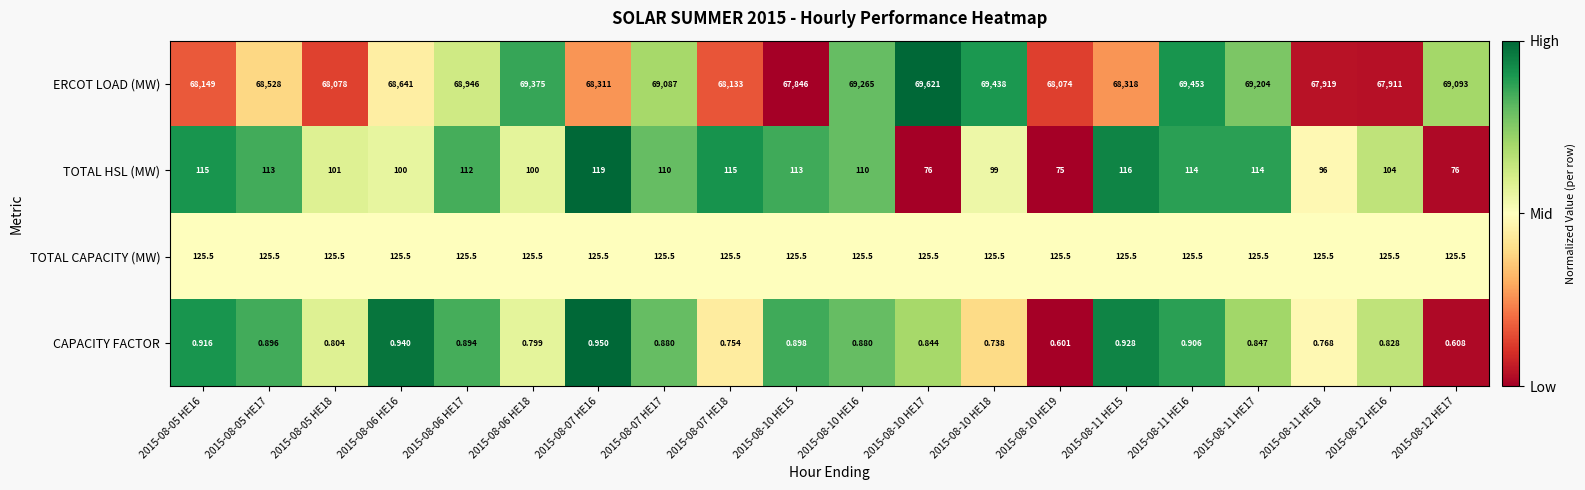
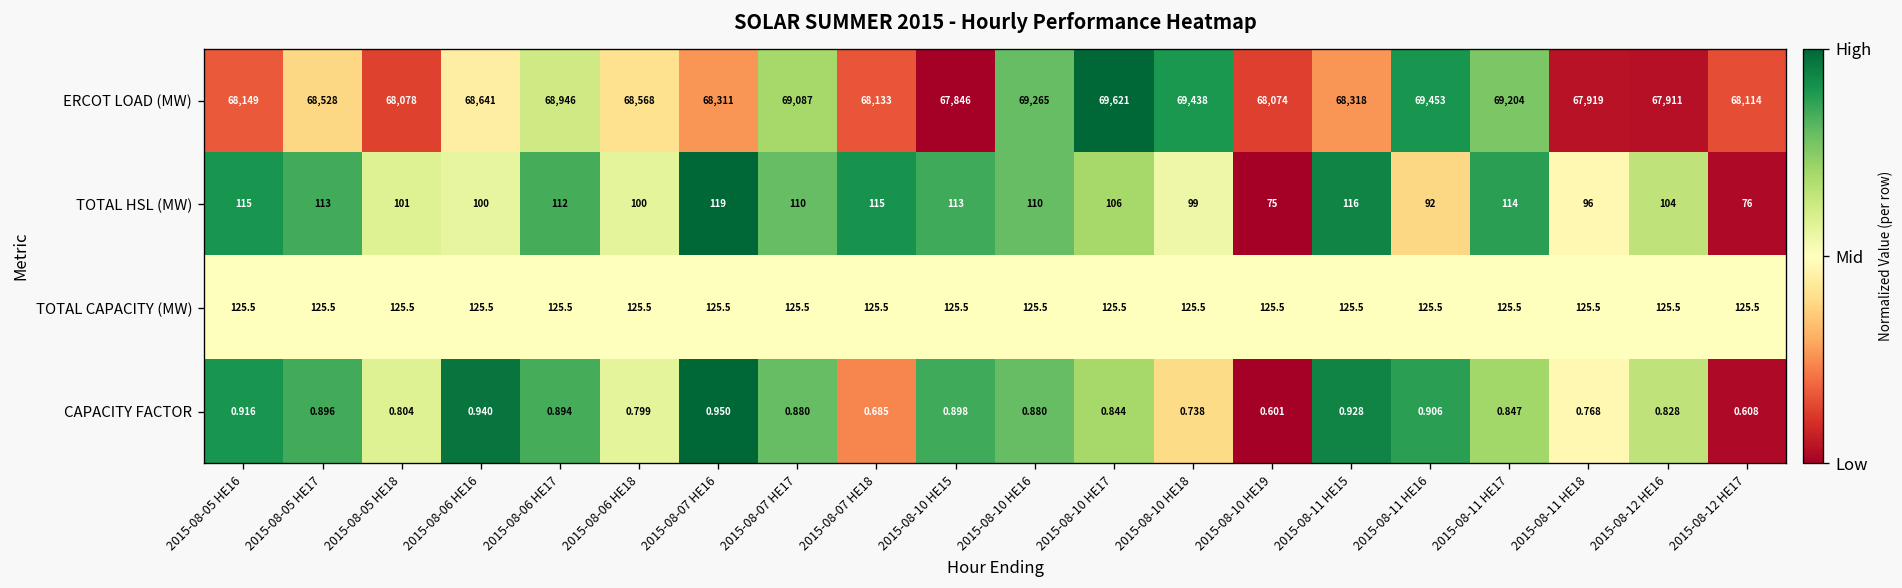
ERCOT LOAD (MW), 2015-08-06 HE18: 69,375 -> 68,568
ERCOT LOAD (MW), 2015-08-12 HE17: 69,093 -> 68,114
TOTAL HSL (MW), 2015-08-10 HE17: 76 -> 106
TOTAL HSL (MW), 2015-08-11 HE16: 114 -> 92
CAPACITY FACTOR, 2015-08-07 HE18: 0.754 -> 0.685
